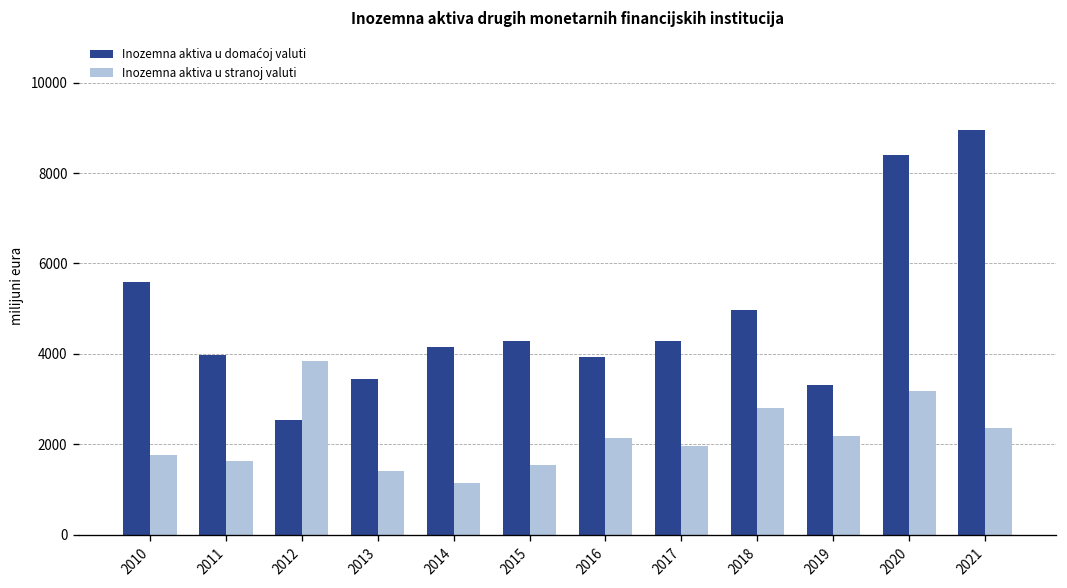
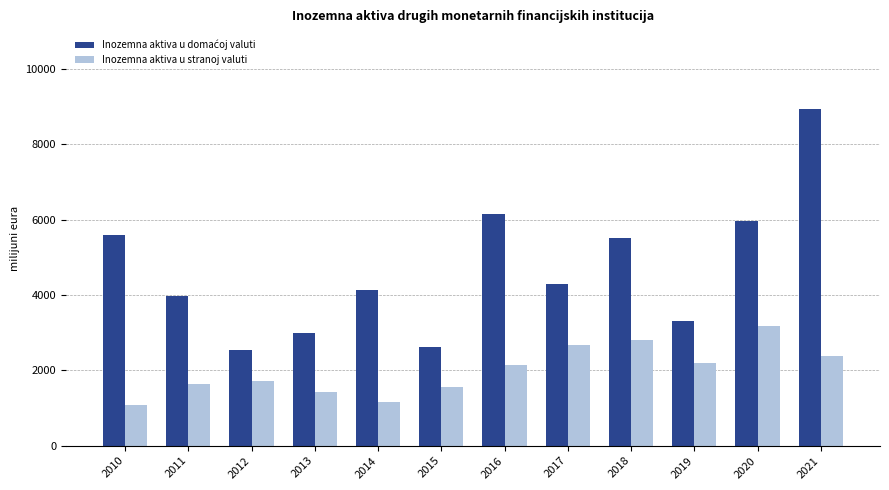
Inozemna aktiva u stranoj valuti, 2010: 1800 -> 1100
Inozemna aktiva u stranoj valuti, 2012: 3800 -> 1700
Inozemna aktiva u domaćoj valuti, 2013: 3500 -> 3000
Inozemna aktiva u domaćoj valuti, 2015: 4300 -> 2600
Inozemna aktiva u domaćoj valuti, 2016: 3900 -> 6100
Inozemna aktiva u stranoj valuti, 2017: 2000 -> 2700
Inozemna aktiva u domaćoj valuti, 2018: 5000 -> 5500
Inozemna aktiva u domaćoj valuti, 2020: 8400 -> 6000
